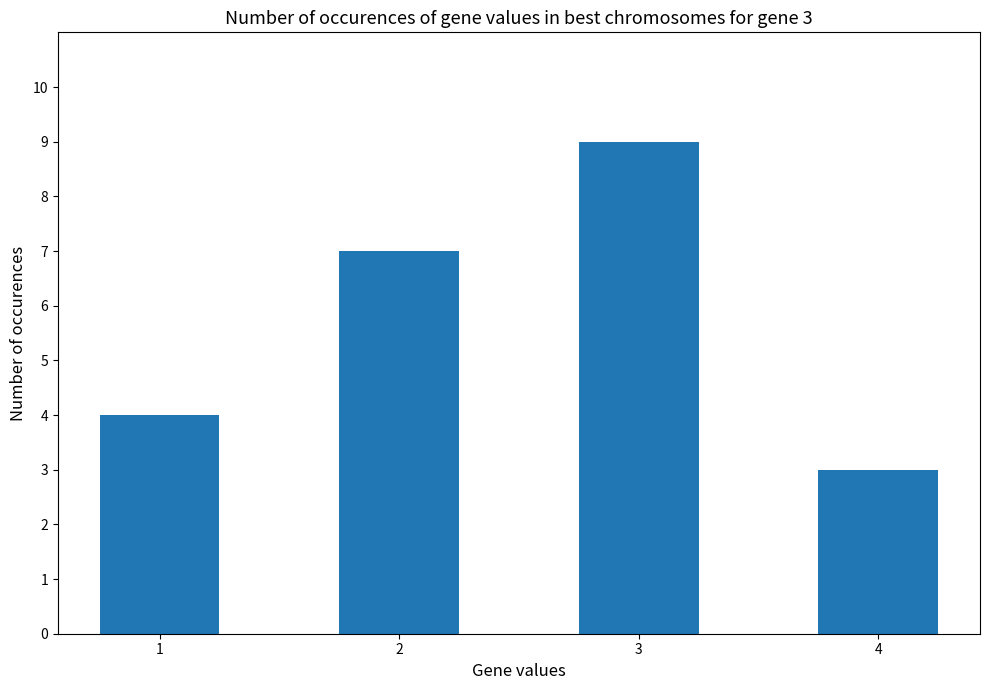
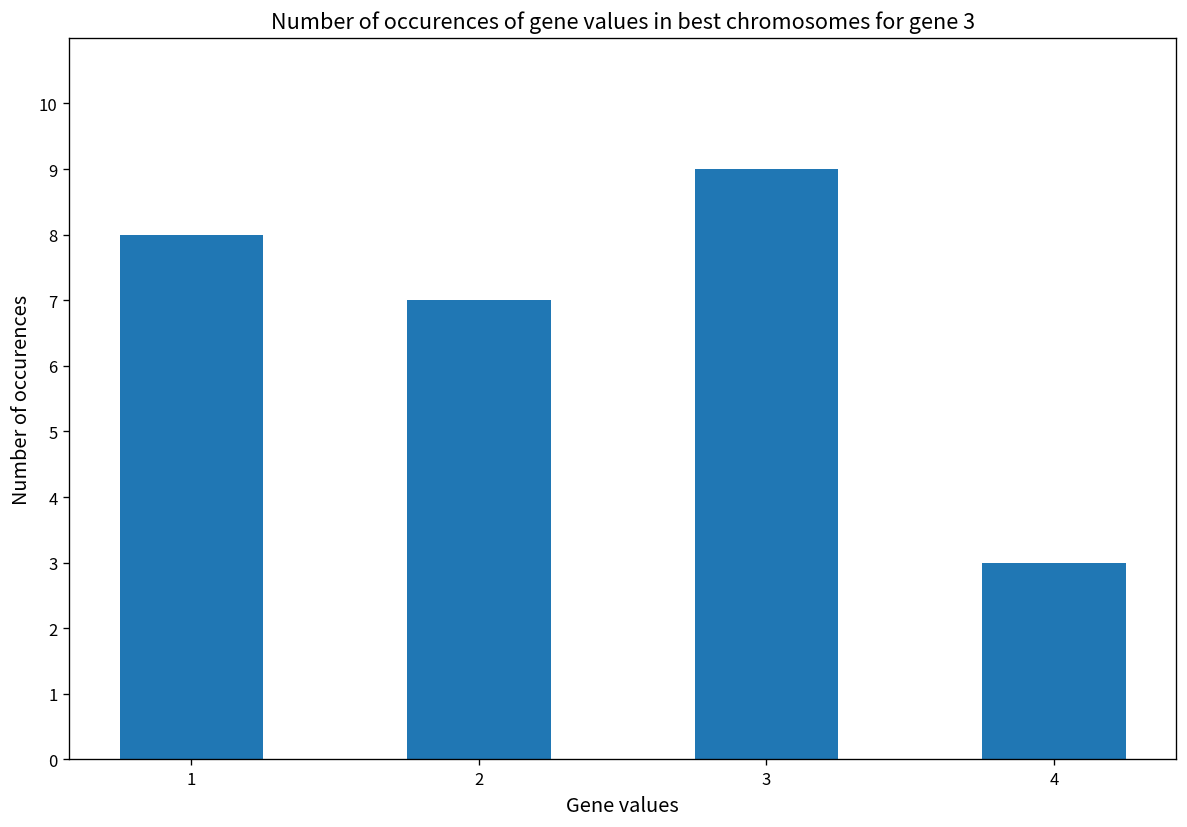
1: 4 -> 8
